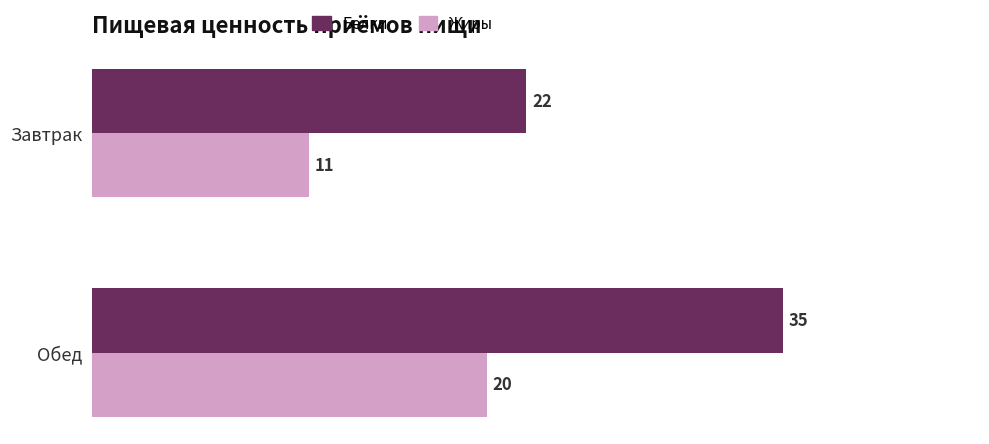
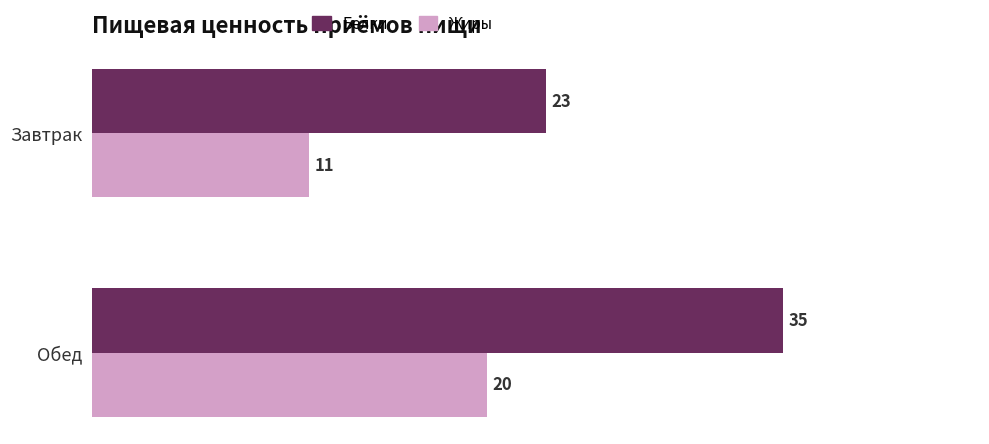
Белки, Завтрак: 22 -> 23
